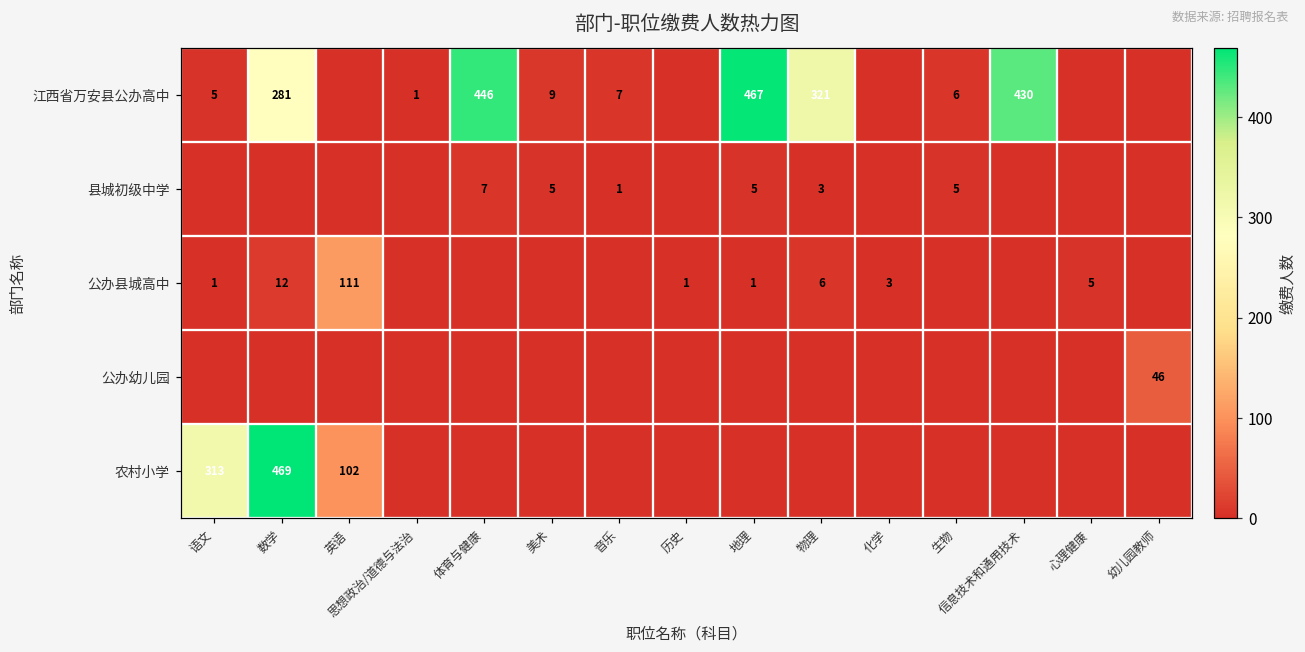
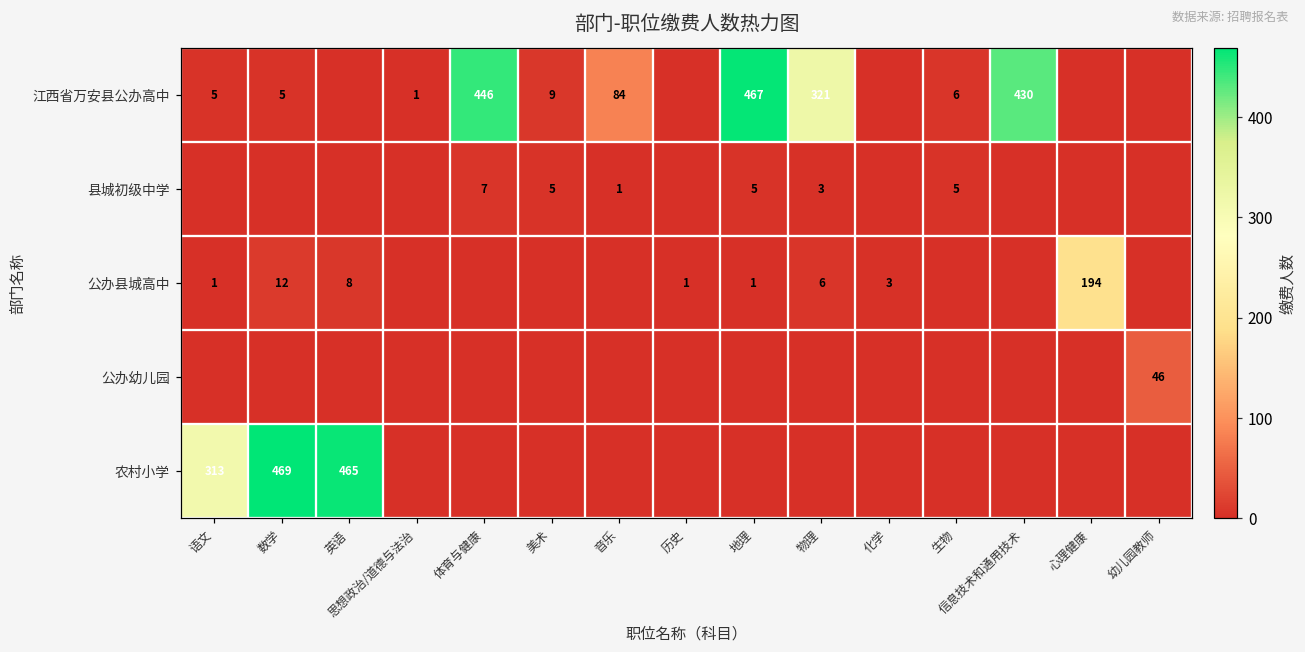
江西省万安县公办高中, 数学: 281 -> 5
江西省万安县公办高中, 音乐: 7 -> 84
公办县城高中, 英语: 111 -> 8
公办县城高中, 心理健康: 5 -> 194
农村小学, 英语: 102 -> 465
